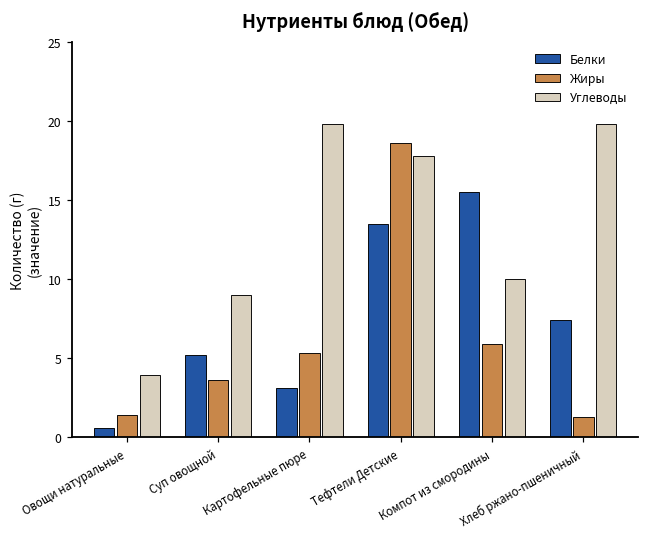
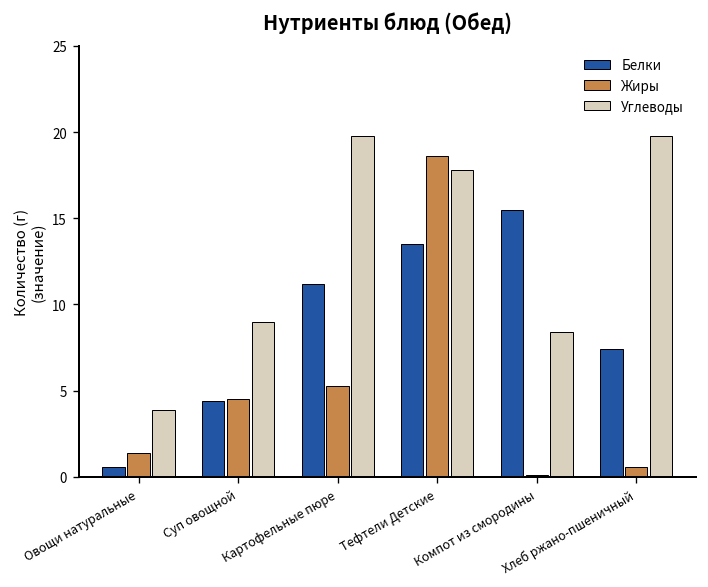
Белки, Суп овощной: 5.2 -> 4.4
Жиры, Суп овощной: 3.6 -> 4.5
Белки, Картофельные пюре: 3.1 -> 11.2
Жиры, Компот из смородины: 5.9 -> 0.1
Углеводы, Компот из смородины: 10.0 -> 8.4
Жиры, Хлеб ржано-пшеничный: 1.3 -> 0.6
